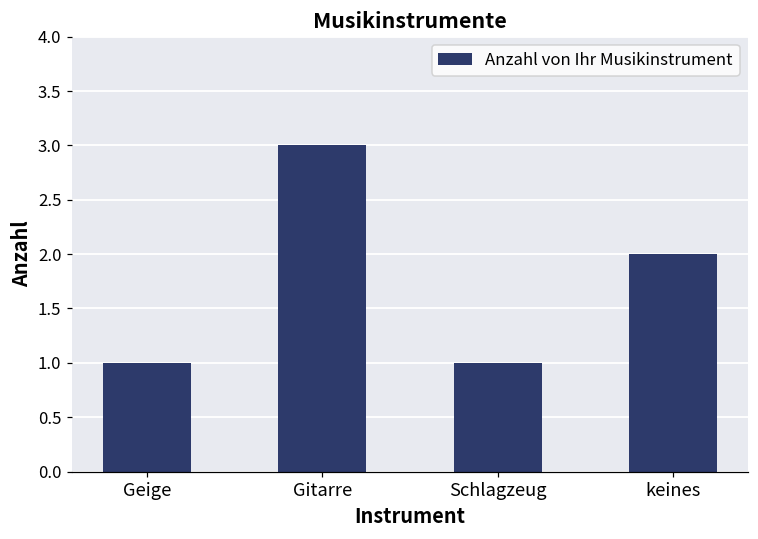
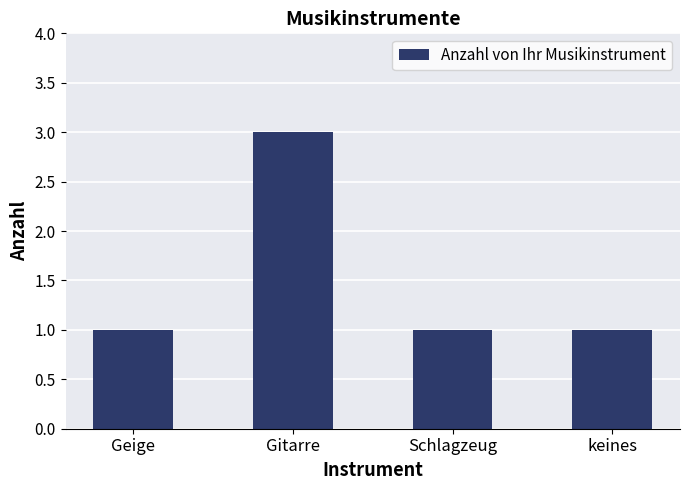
keines: 2 -> 1
